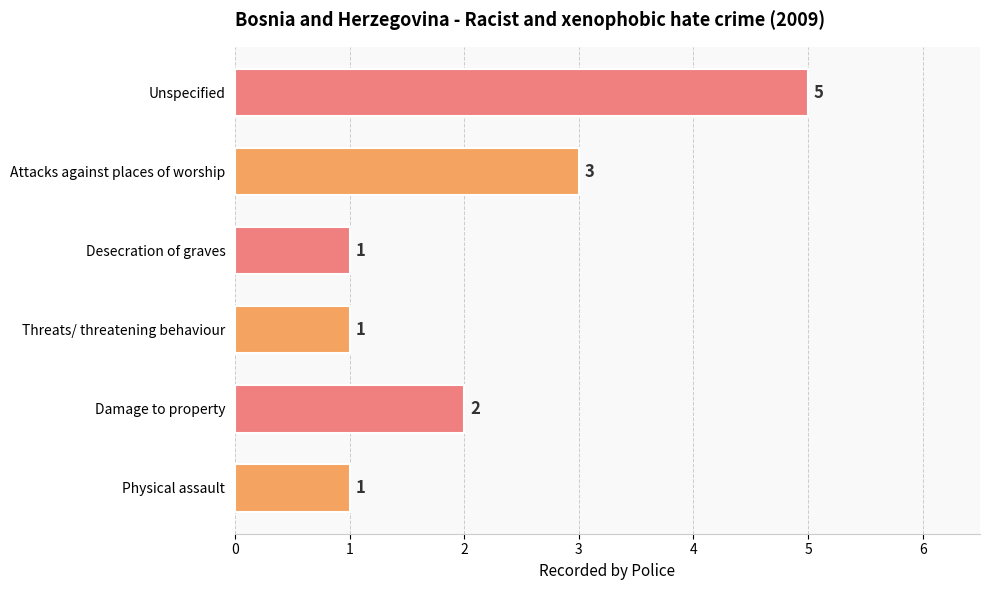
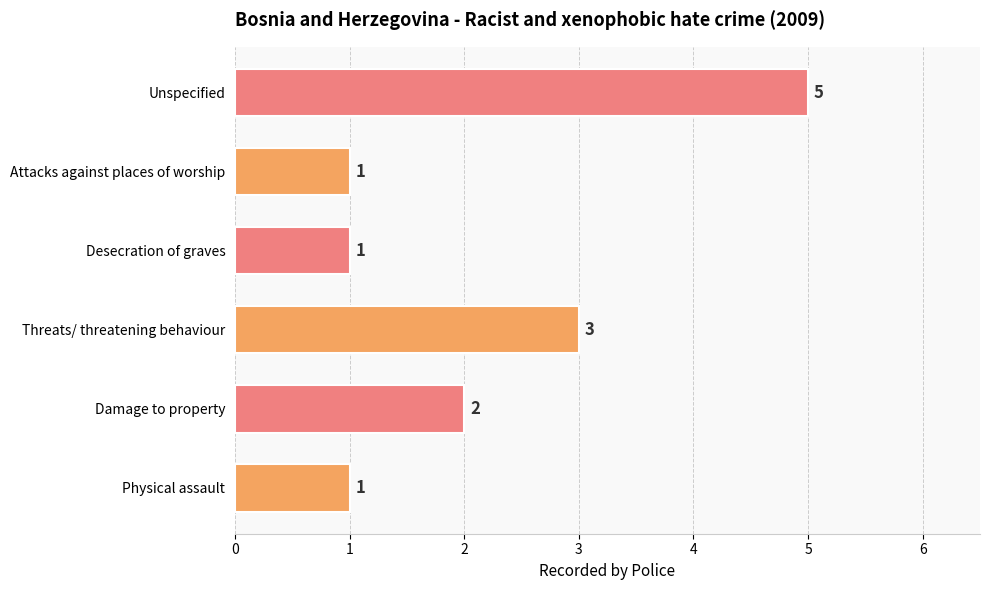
Attacks against places of worship: 3 -> 1
Threats/ threatening behaviour: 1 -> 3
